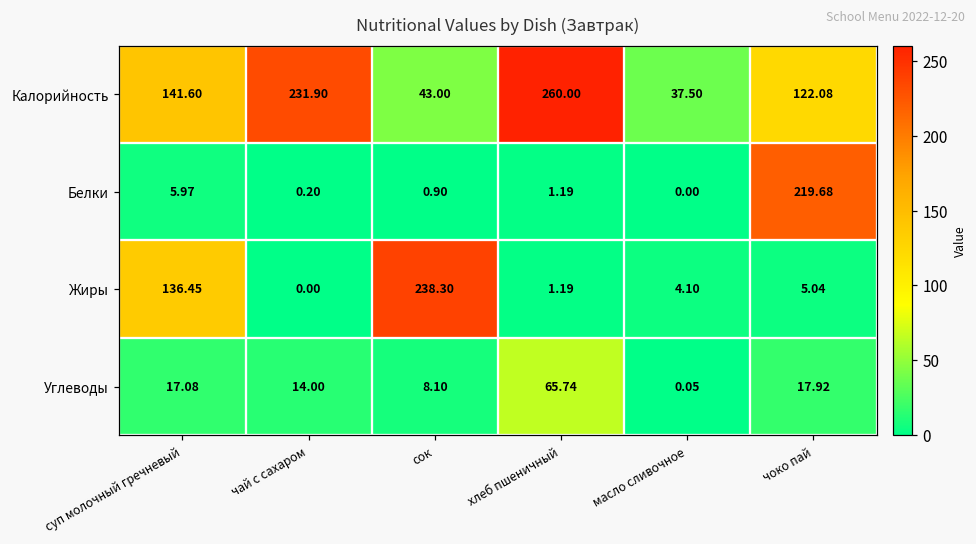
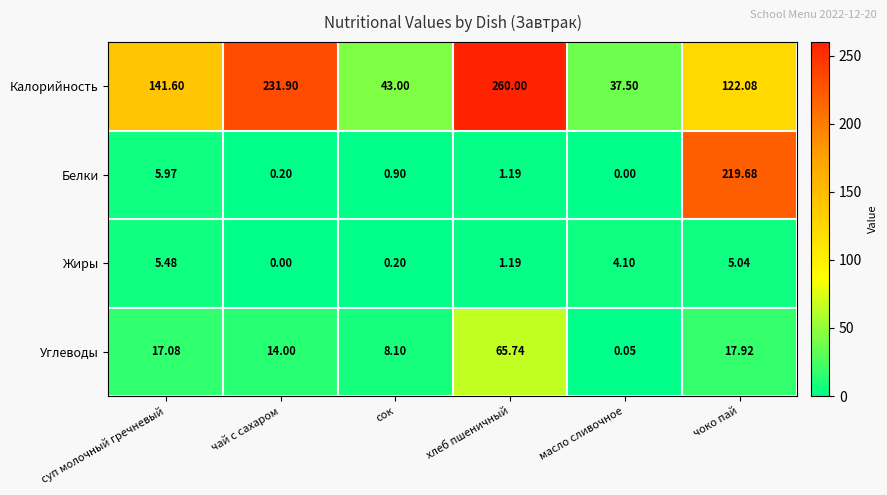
Жиры, суп молочный гречневый: 136.45 -> 5.48
Жиры, сок: 238.30 -> 0.20
